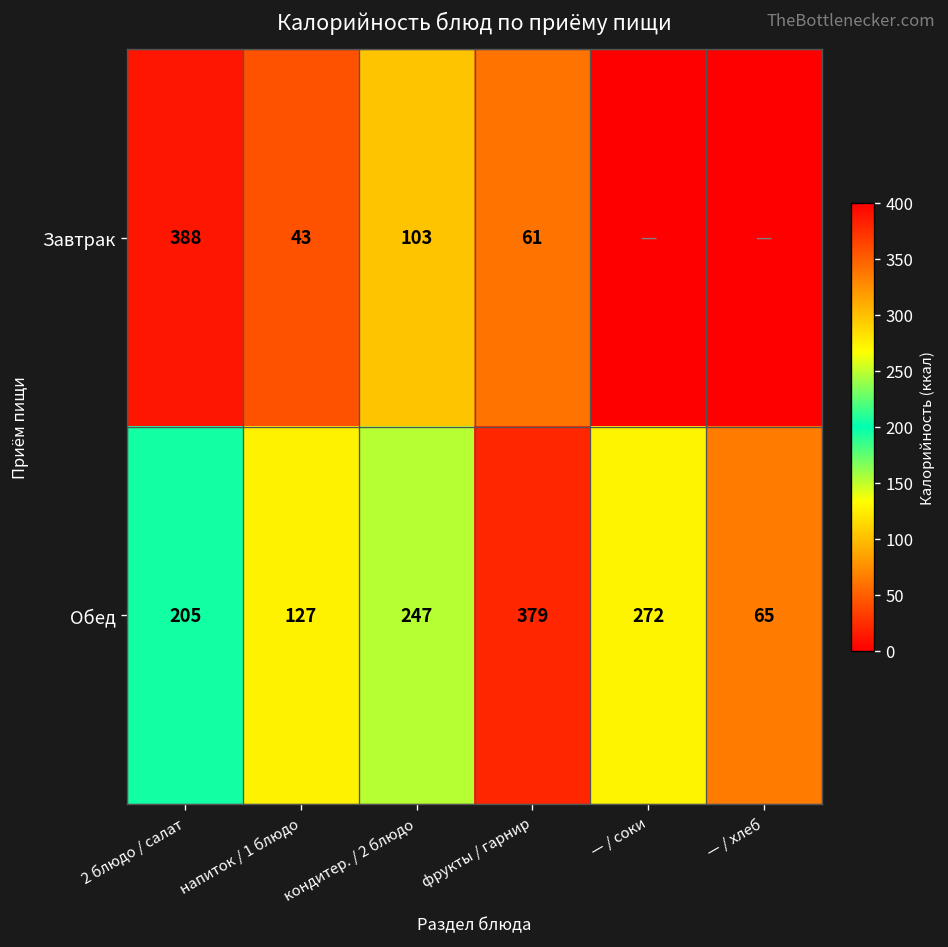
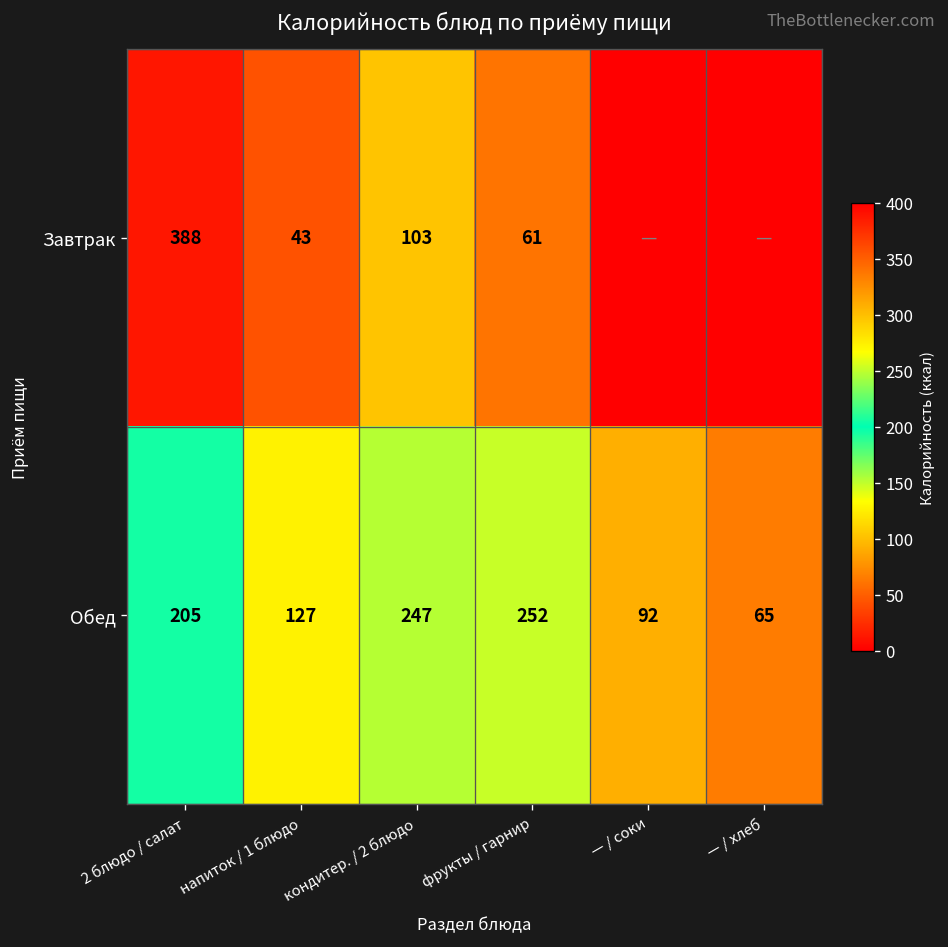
Обед, фрукты / гарнир: 379 -> 252
Обед, — / соки: 272 -> 92
